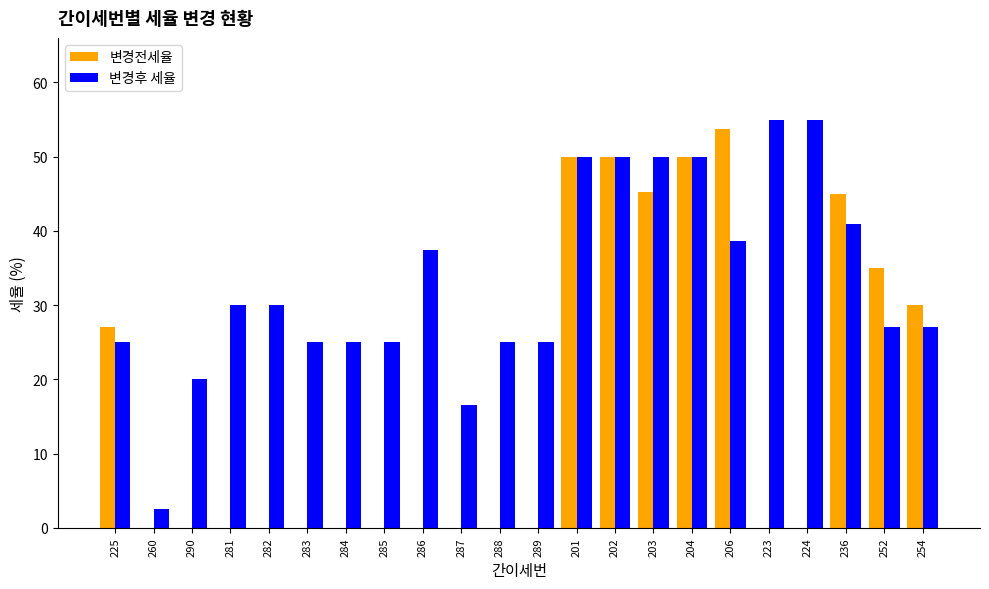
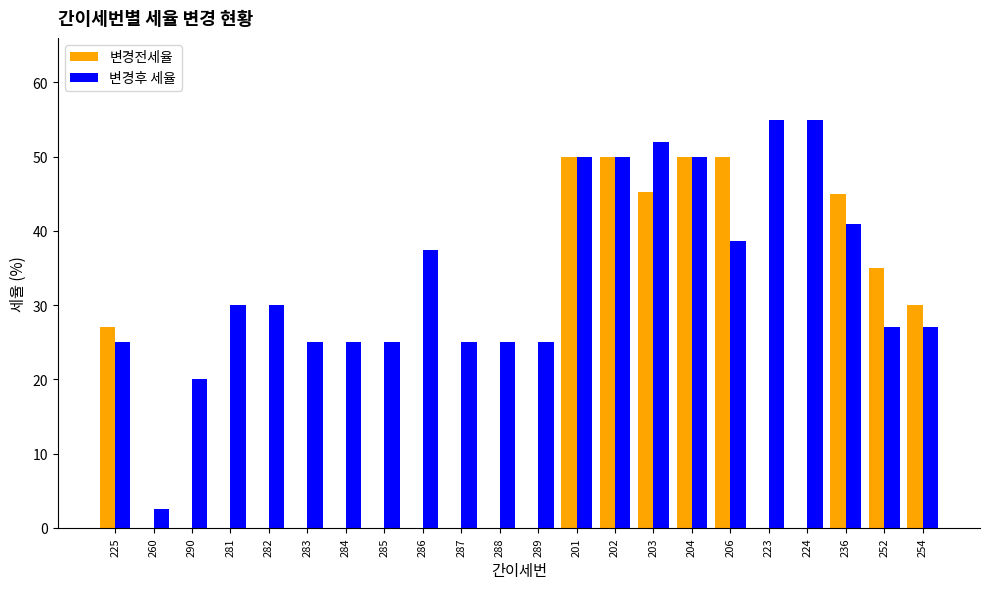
변경후 세율, 287: 17 -> 25
변경후 세율, 203: 50 -> 52
변경전세율, 206: 54 -> 50
